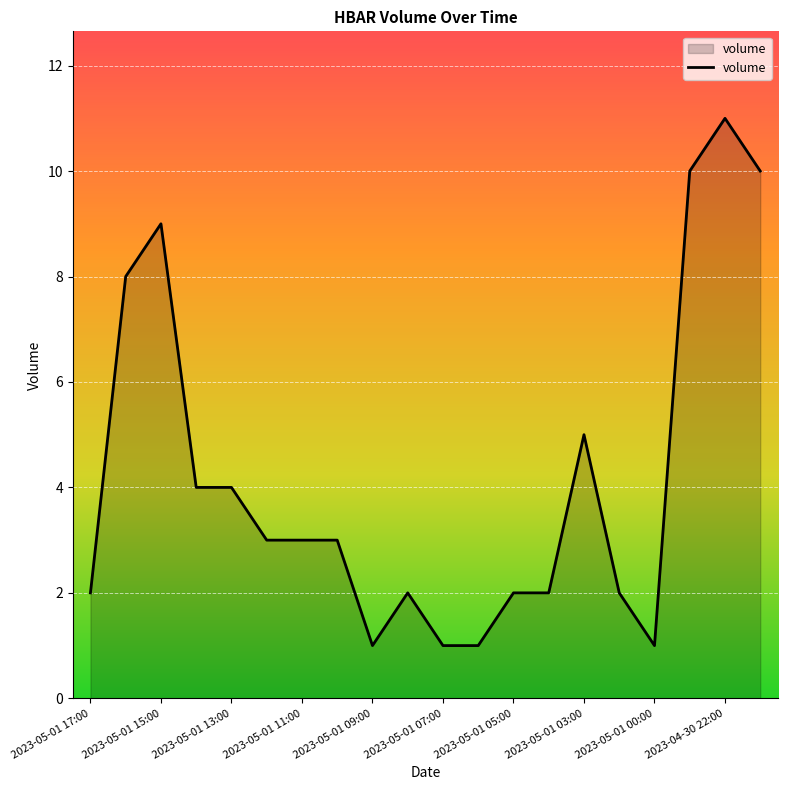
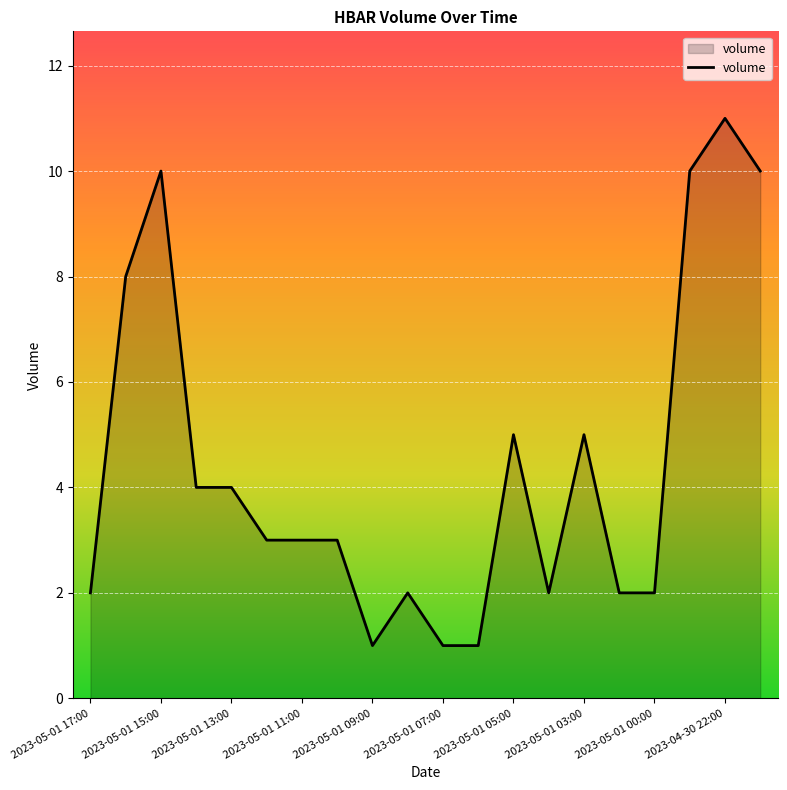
2023-05-01 15:00: 9 -> 10
2023-05-01 05:00: 2 -> 5
2023-05-01 00:00: 1 -> 2
